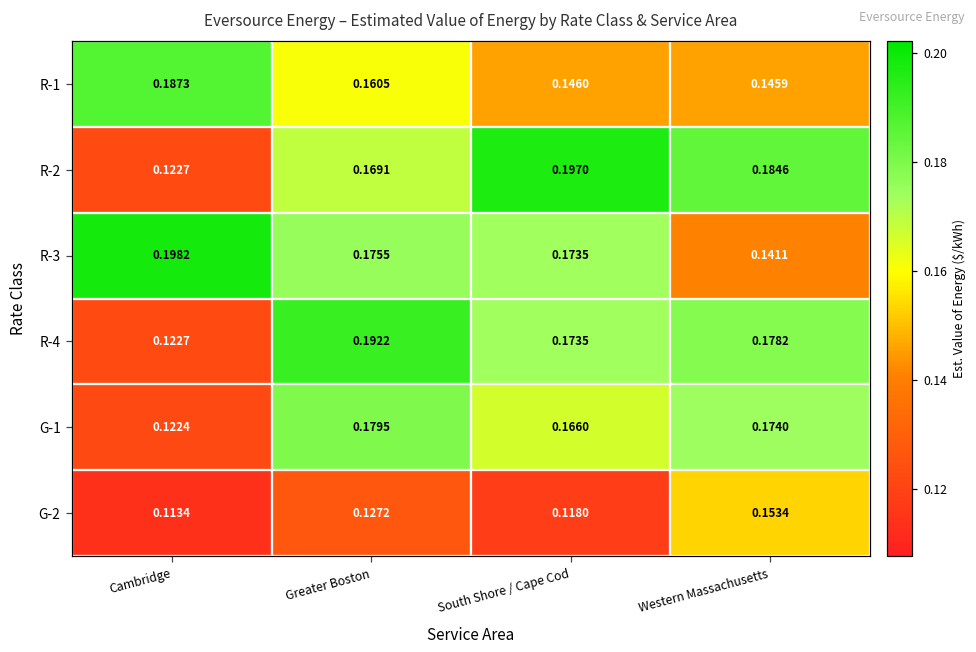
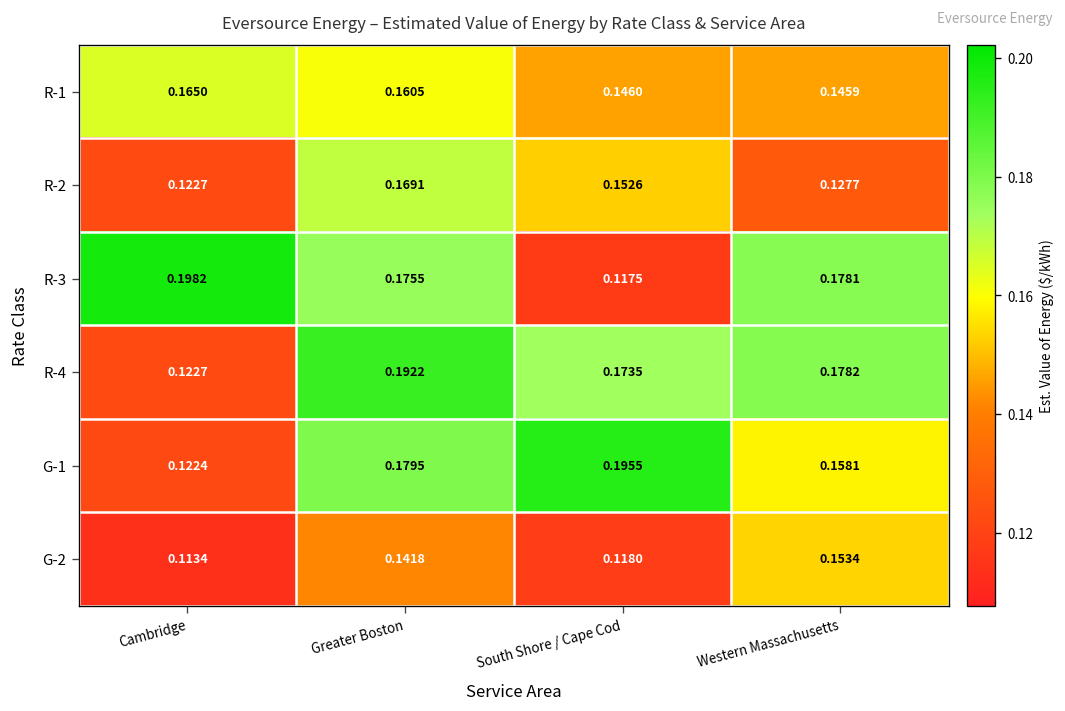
R-1, Cambridge: 0.1873 -> 0.1650
R-2, South Shore / Cape Cod: 0.1970 -> 0.1526
R-2, Western Massachusetts: 0.1846 -> 0.1277
R-3, South Shore / Cape Cod: 0.1735 -> 0.1175
R-3, Western Massachusetts: 0.1411 -> 0.1781
G-1, South Shore / Cape Cod: 0.1660 -> 0.1955
G-1, Western Massachusetts: 0.1740 -> 0.1581
G-2, Greater Boston: 0.1272 -> 0.1418
